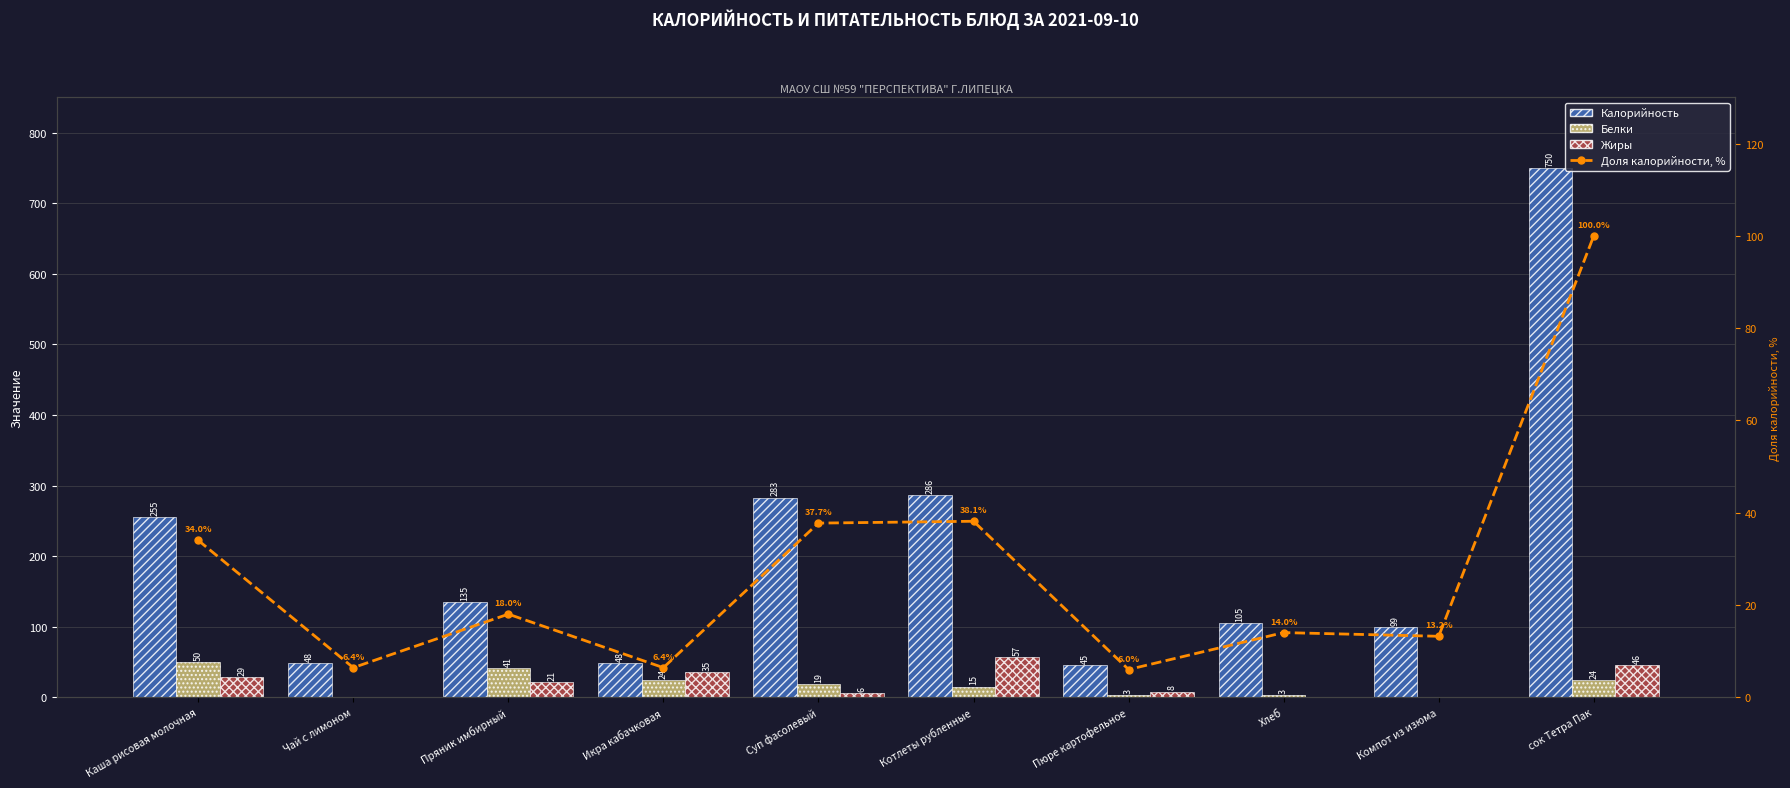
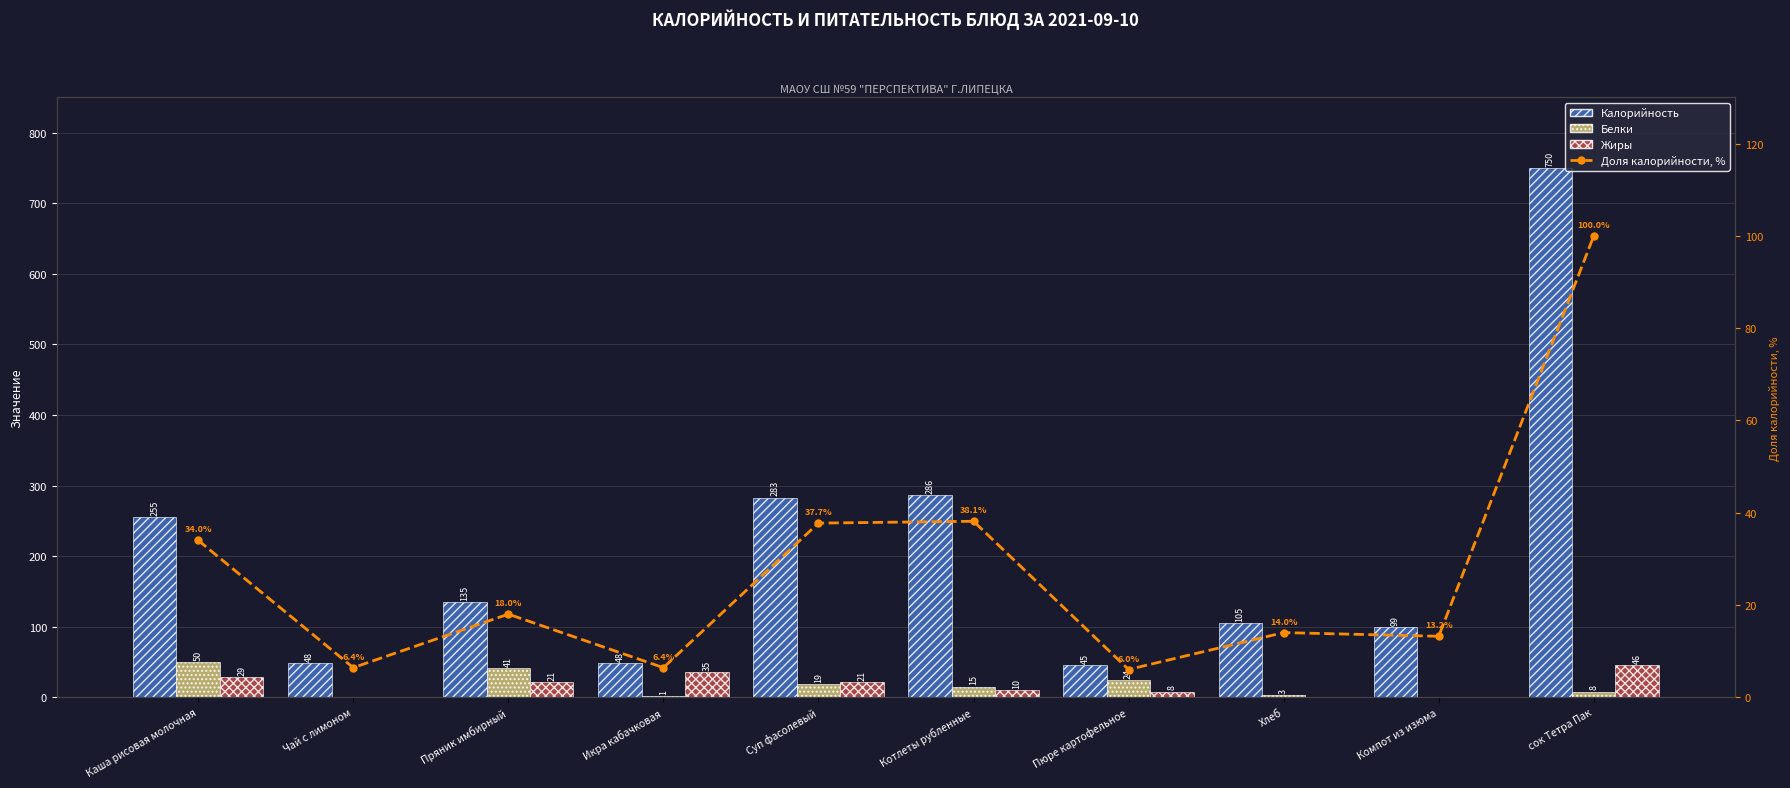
Белки, Икра кабачковая: 24 -> 1
Жиры, Суп фасолевый: 6 -> 21
Жиры, Котлеты рубленные: 57 -> 10
Белки, Пюре картофельное: 3 -> 24
Белки, сок Тетра Пак: 24 -> 8
